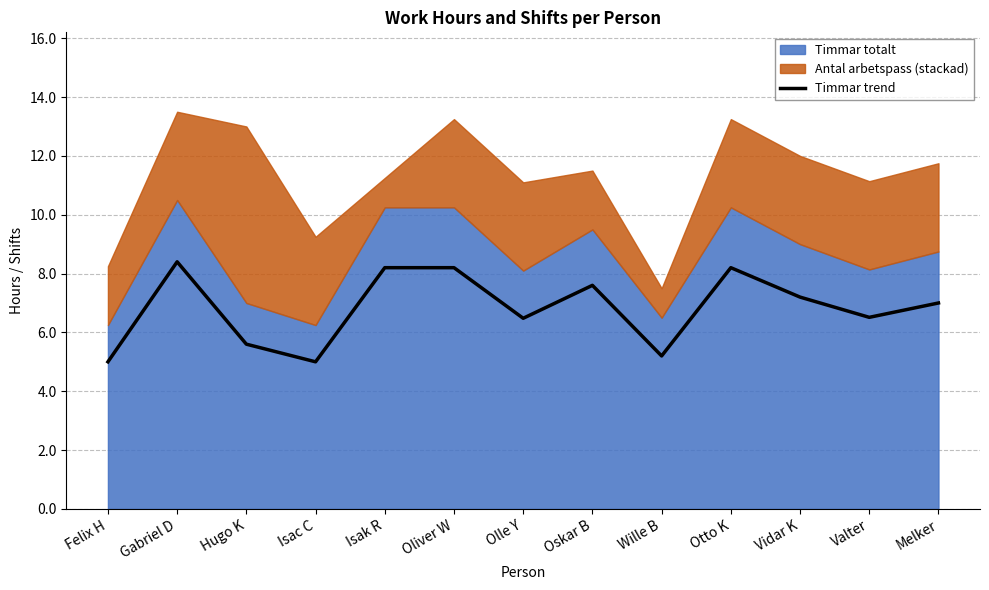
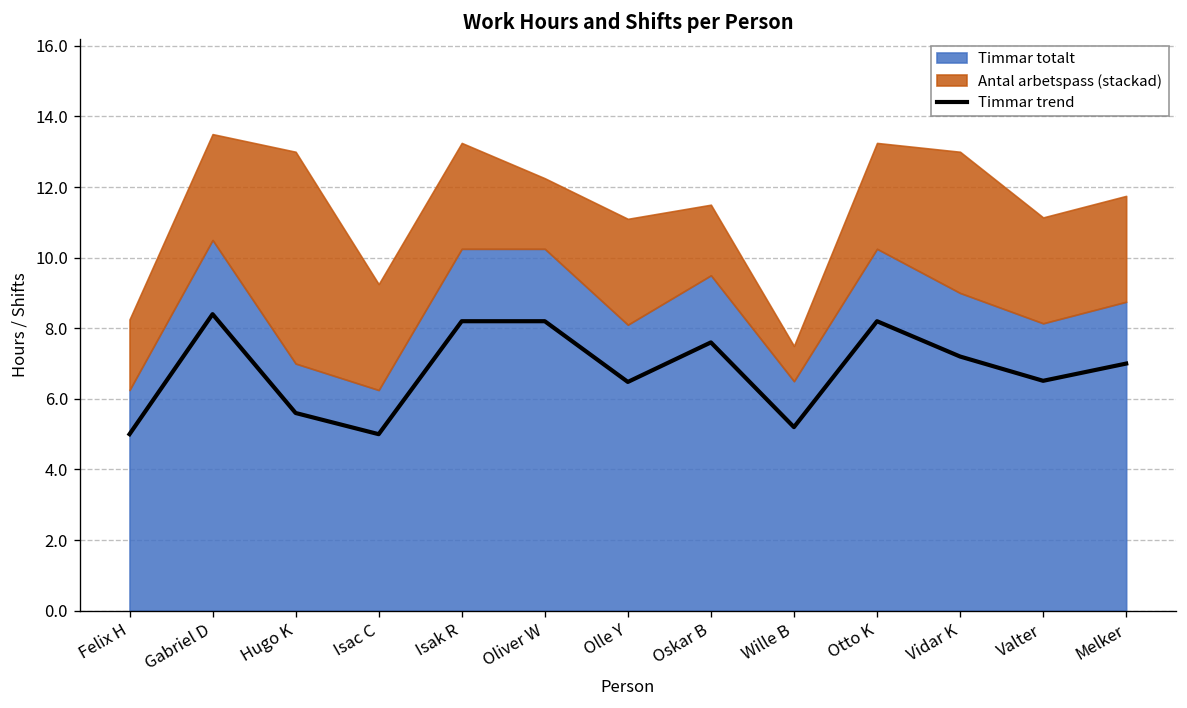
Antal arbetspass (stackad), Isak R: 1 -> 3
Antal arbetspass (stackad), Oliver W: 3 -> 2
Antal arbetspass (stackad), Vidar K: 3 -> 4
